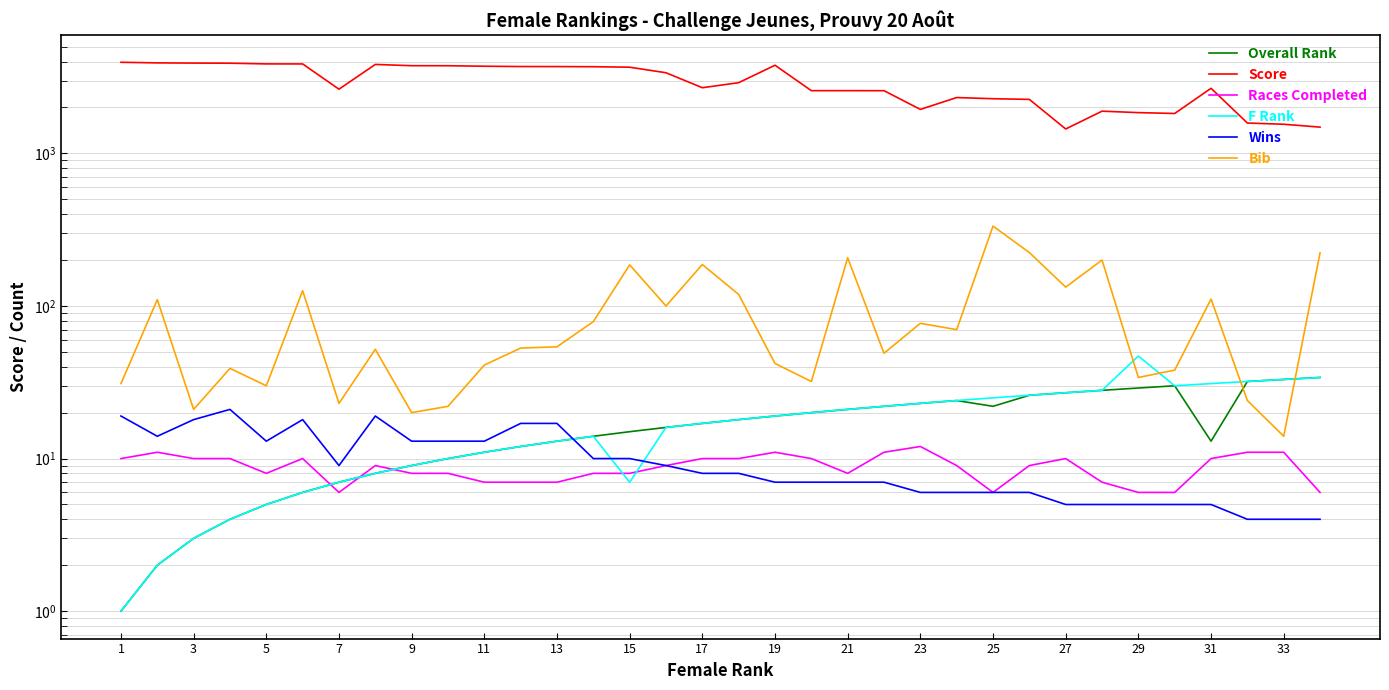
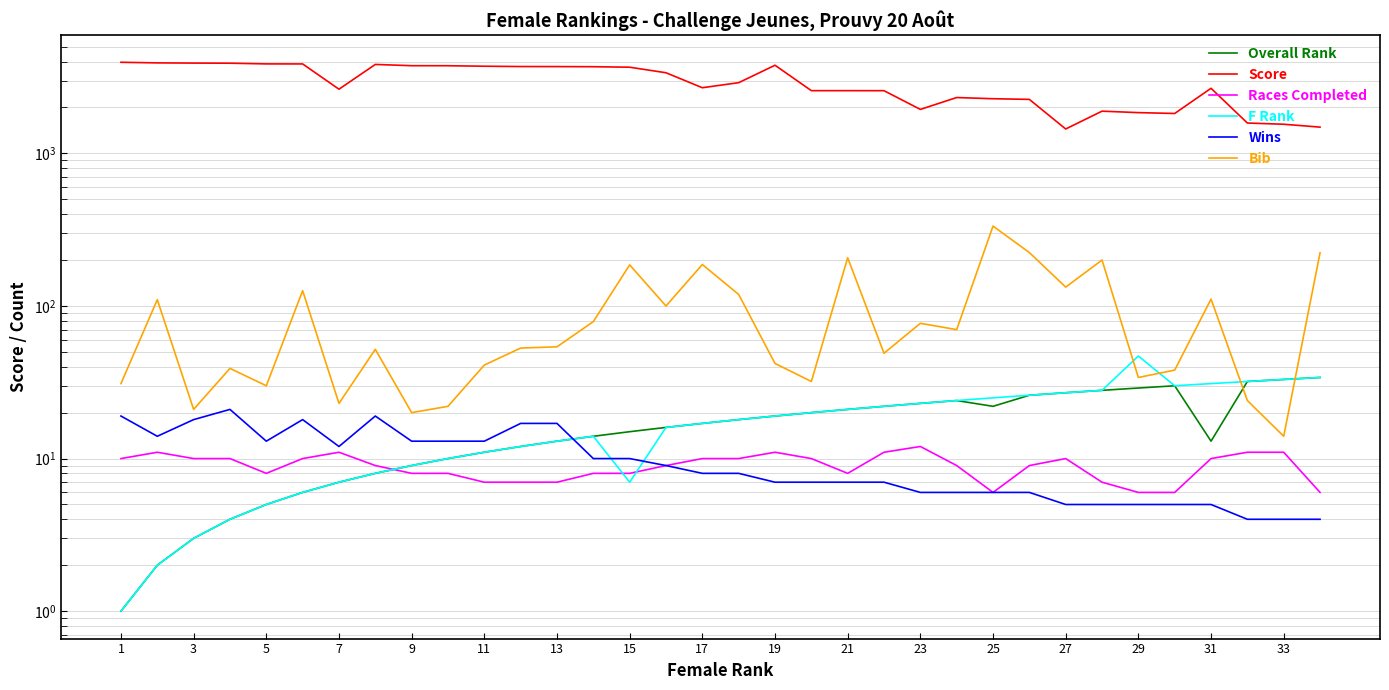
Races Completed, 7: 6 -> 11
Wins, 7: 9 -> 12
